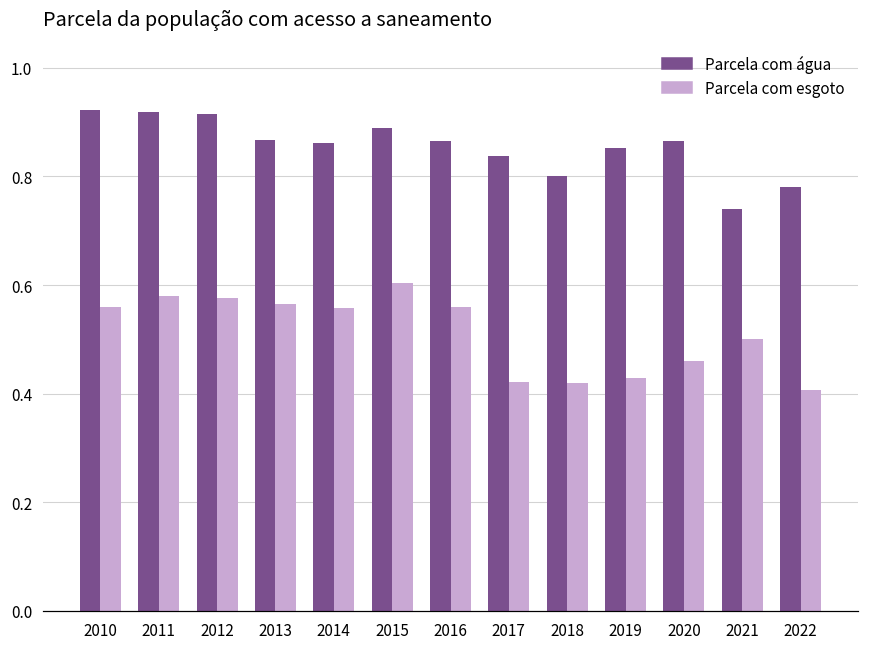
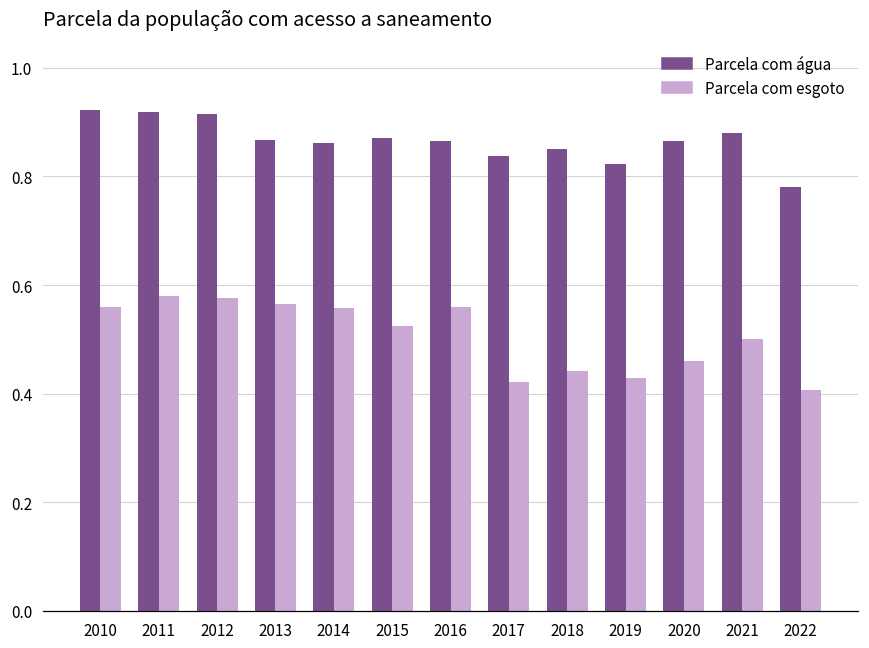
Parcela com água, 2015: 0.89 -> 0.87
Parcela com esgoto, 2015: 0.60 -> 0.53
Parcela com água, 2018: 0.80 -> 0.85
Parcela com esgoto, 2018: 0.42 -> 0.44
Parcela com água, 2019: 0.85 -> 0.82
Parcela com água, 2021: 0.74 -> 0.88
